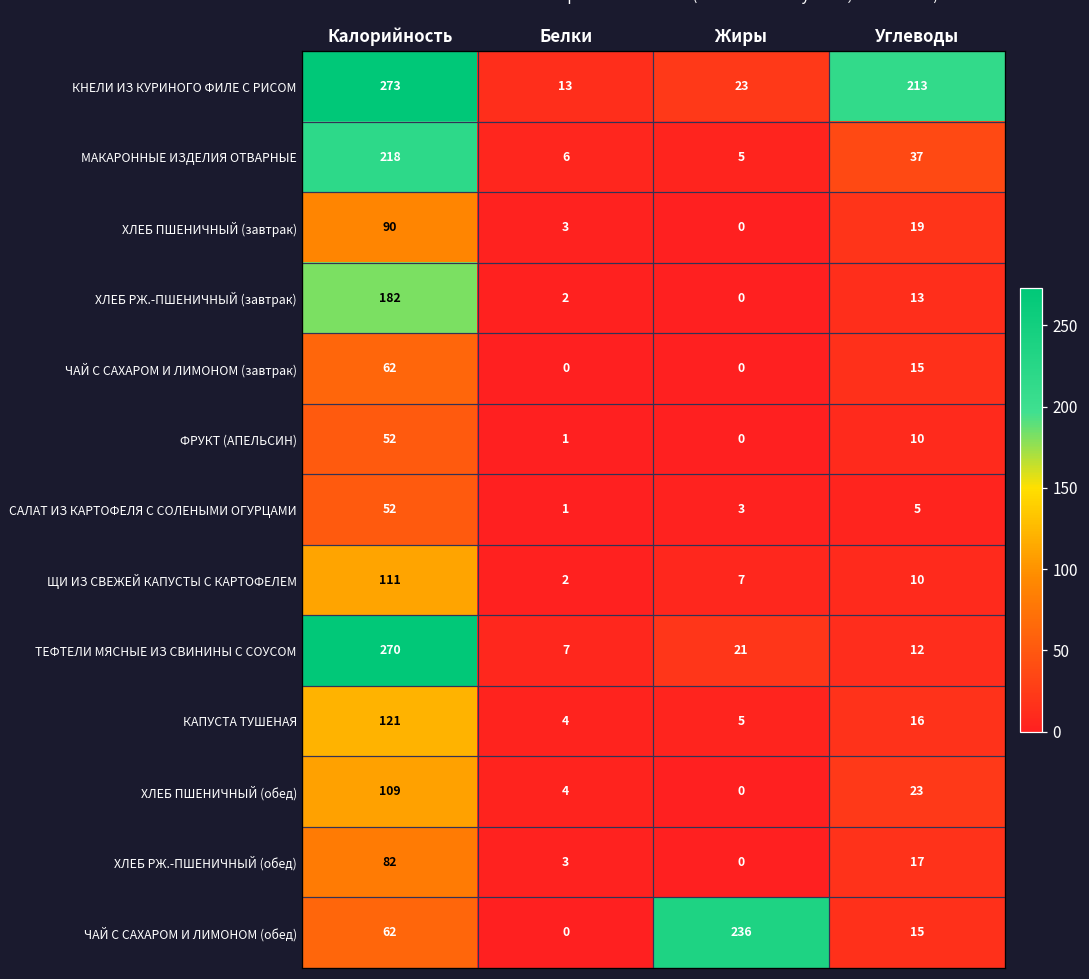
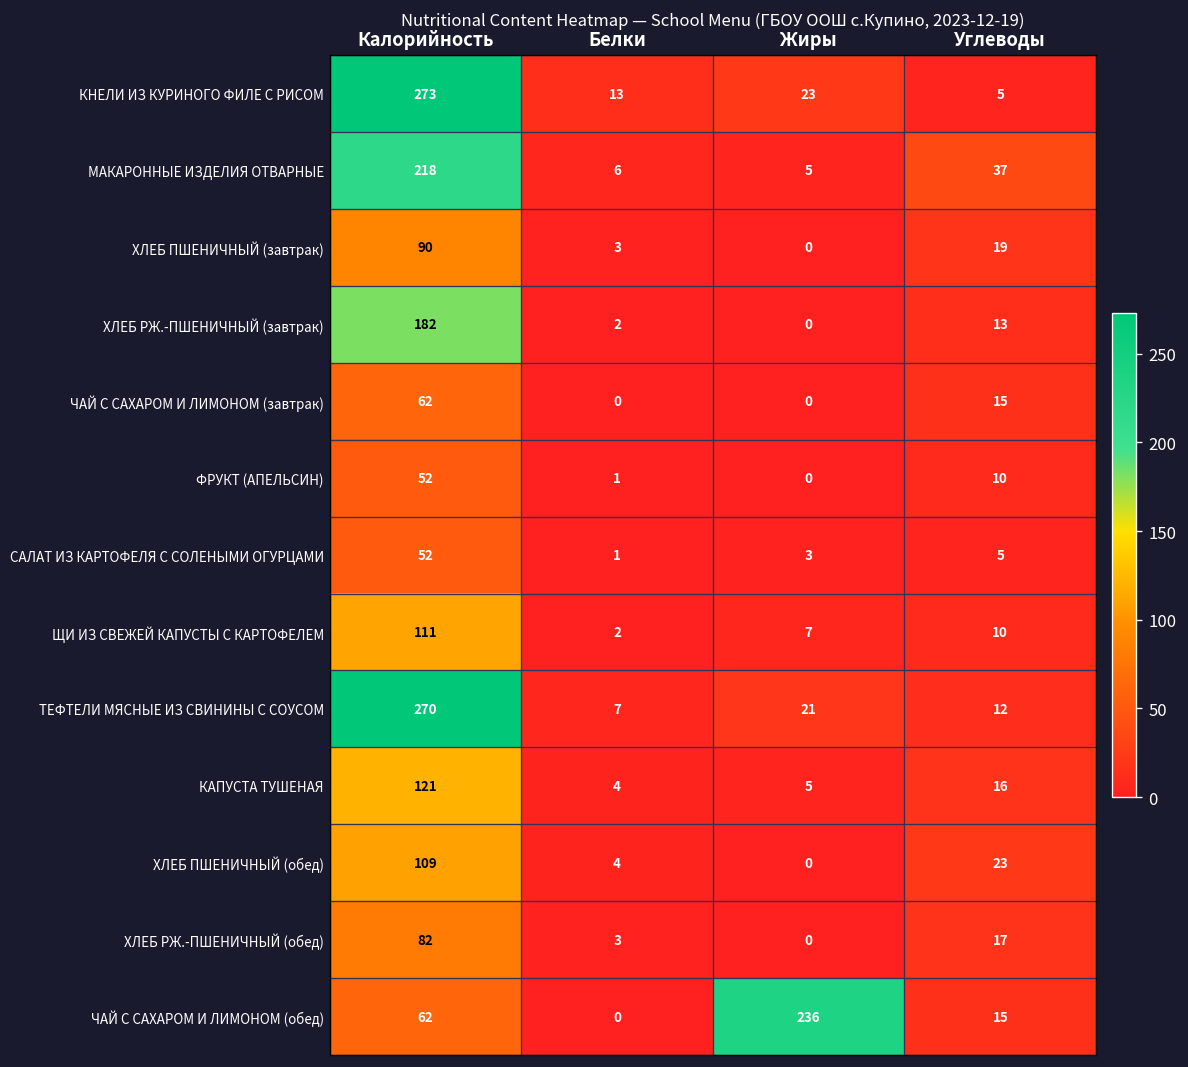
КНЕЛИ ИЗ КУРИНОГО ФИЛЕ С РИСОМ, Углеводы: 213 -> 5
